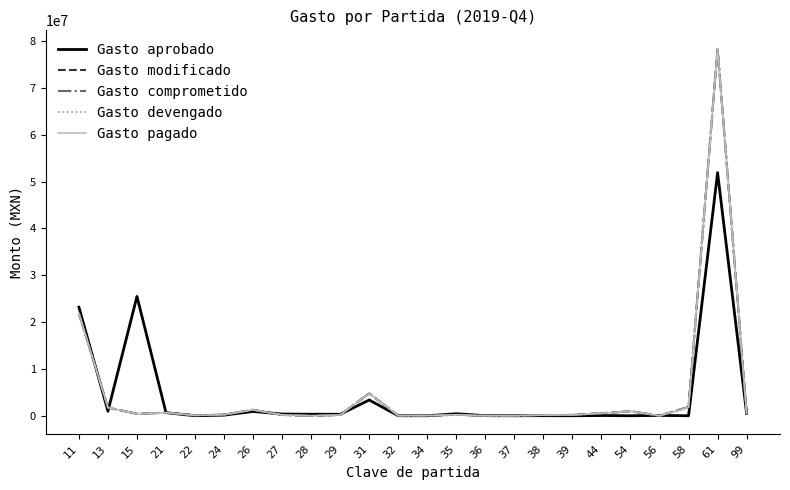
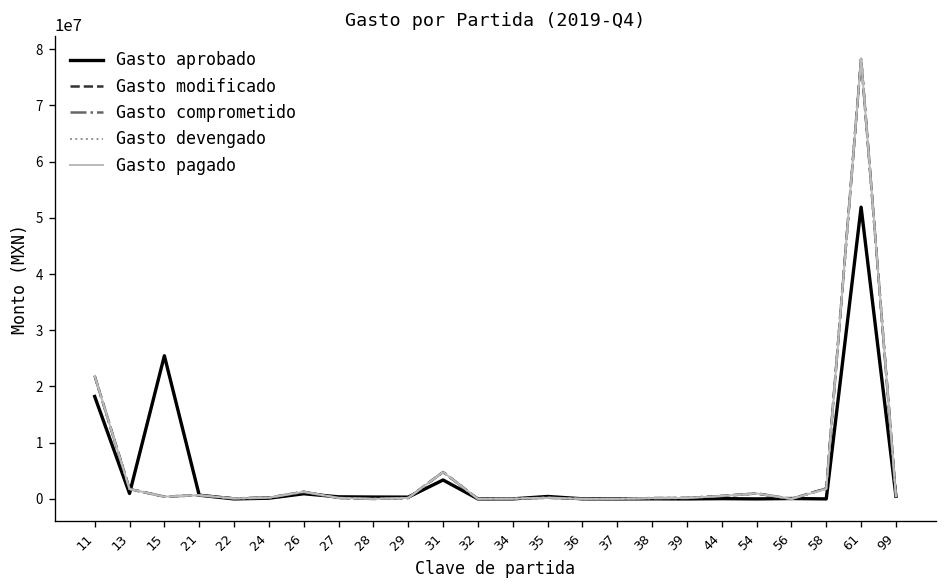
Gasto aprobado, 11: 23000000 -> 18000000
